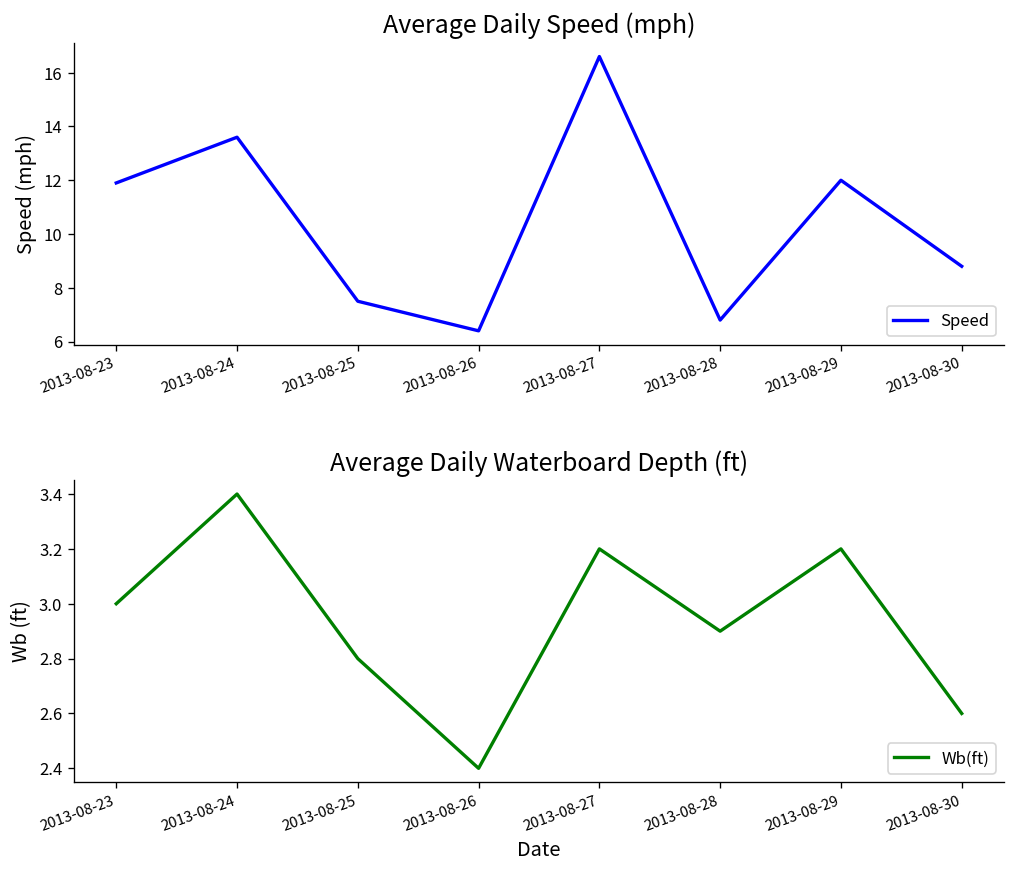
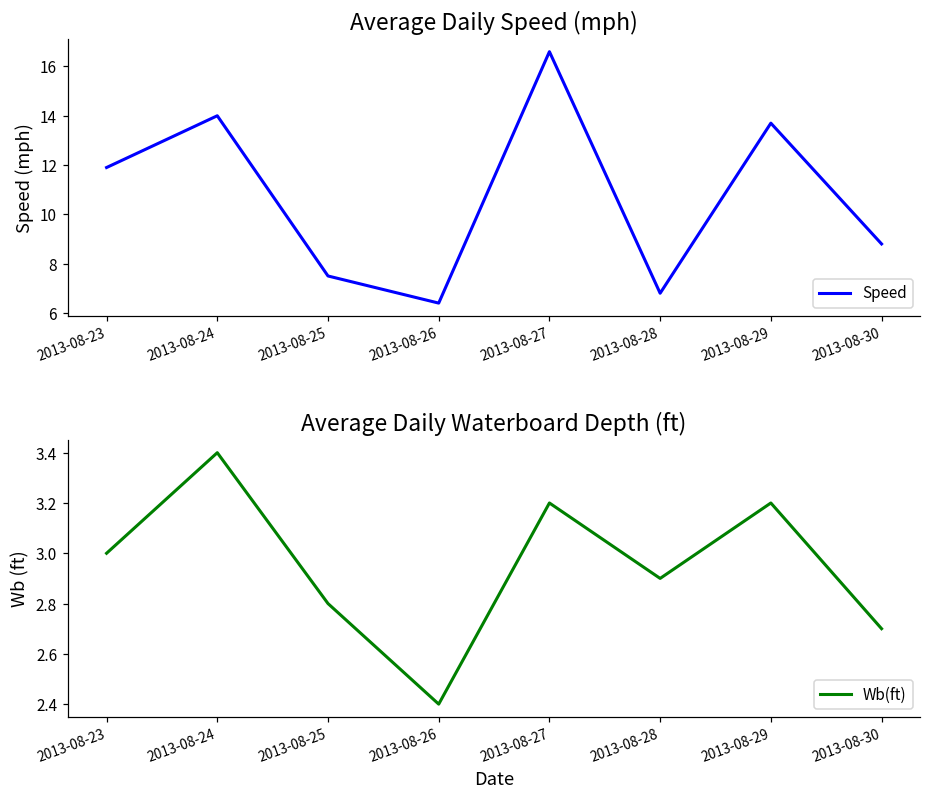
Average Daily Speed (mph), 2013-08-24: 13.6 -> 14.0
Average Daily Speed (mph), 2013-08-29: 12.0 -> 13.7
Average Daily Waterboard Depth (ft), 2013-08-30: 2.6 -> 2.7
